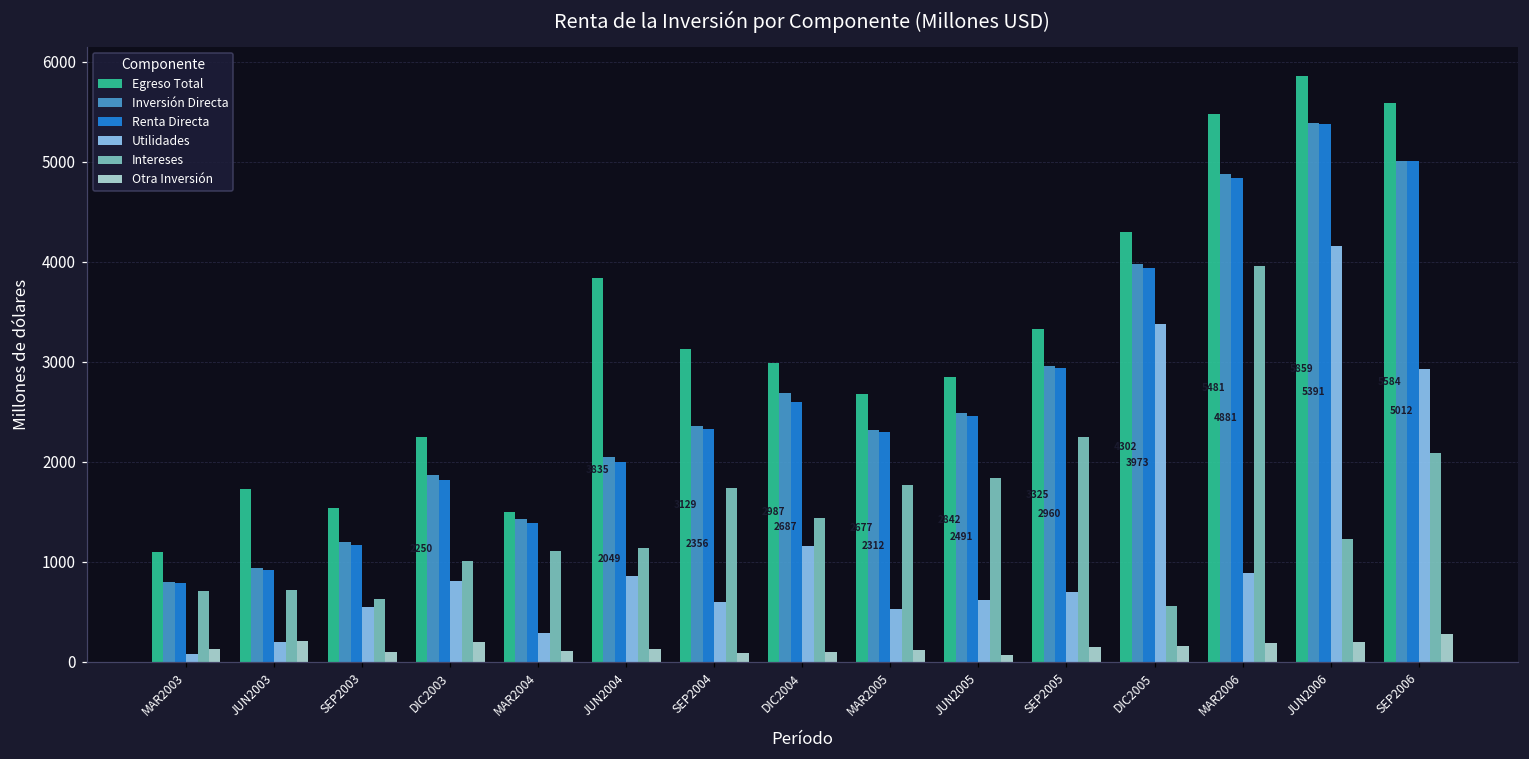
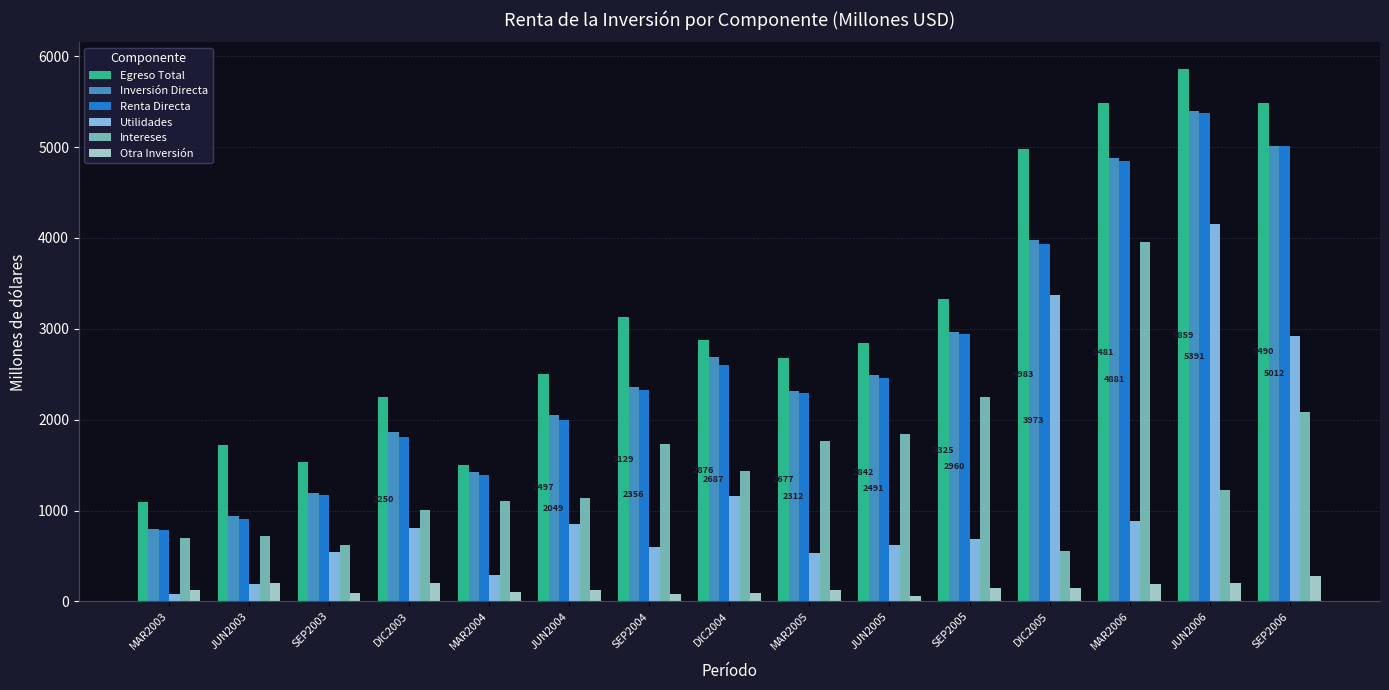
Egreso Total, JUN2004: 3835 -> 2497
Egreso Total, DIC2004: 2987 -> 2876
Egreso Total, DIC2005: 4302 -> 4983
Egreso Total, SEP2006: 5584 -> 5490
